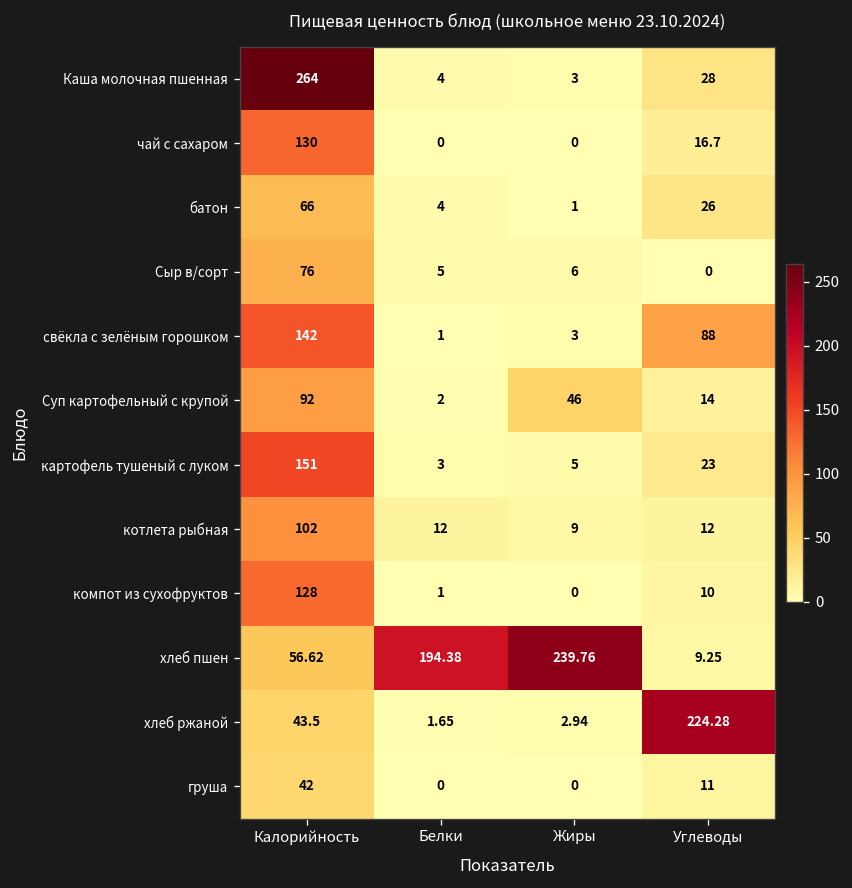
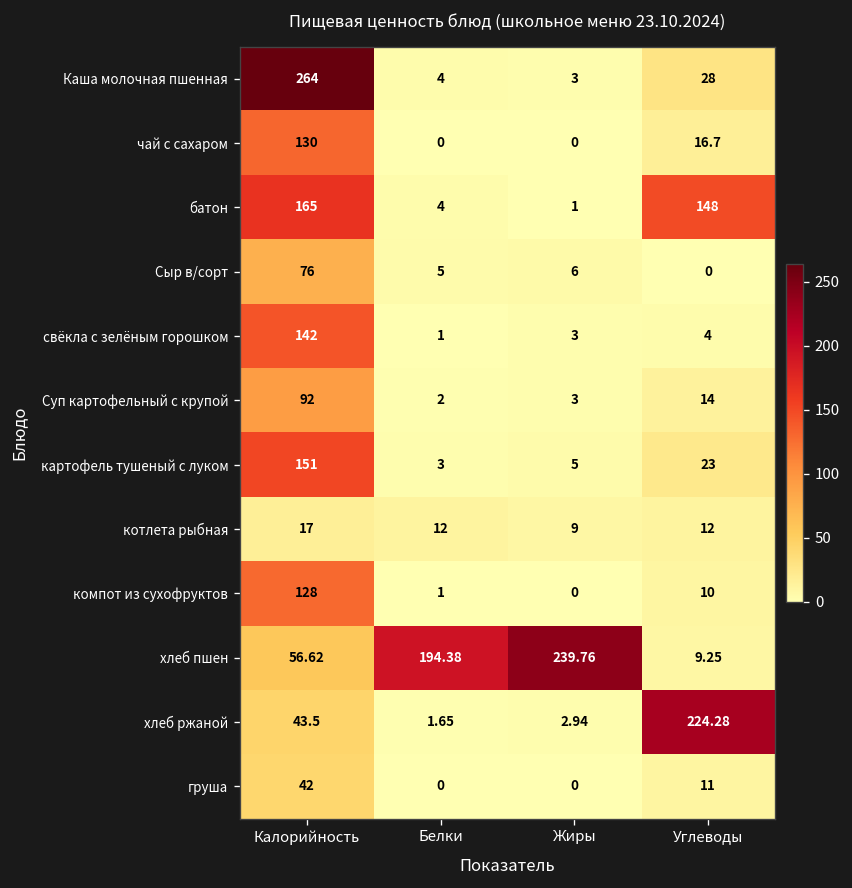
батон, Калорийность: 66 -> 165
батон, Углеводы: 26 -> 148
свёкла с зелёным горошком, Углеводы: 88 -> 4
Суп картофельный с крупой, Жиры: 46 -> 3
котлета рыбная, Калорийность: 102 -> 17
